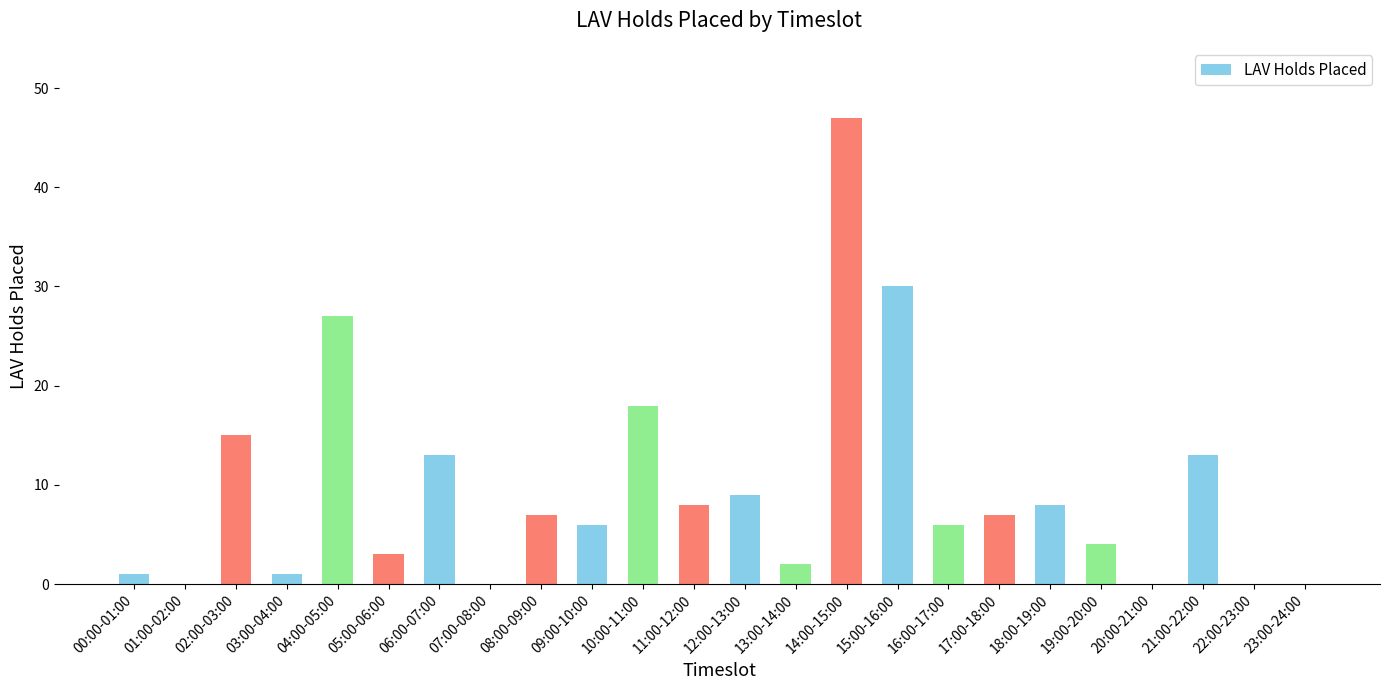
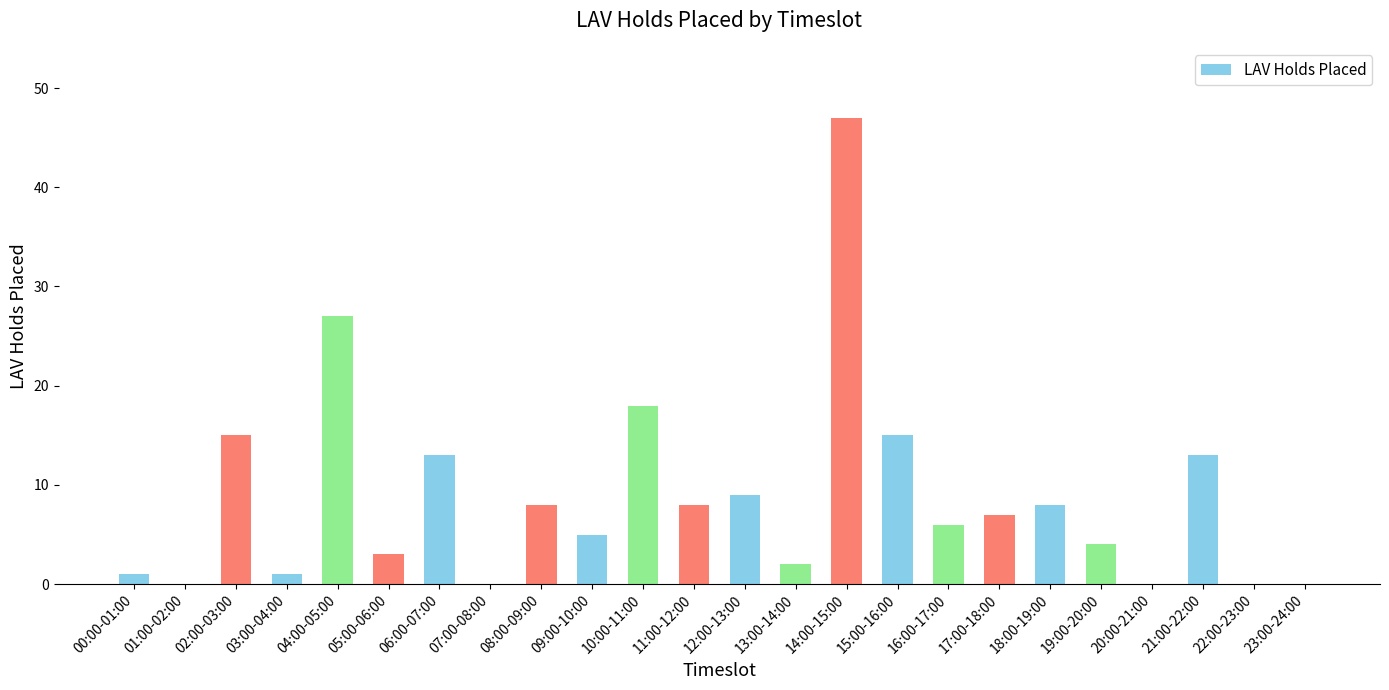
08:00-09:00: 7 -> 8
09:00-10:00: 6 -> 5
15:00-16:00: 30 -> 15
